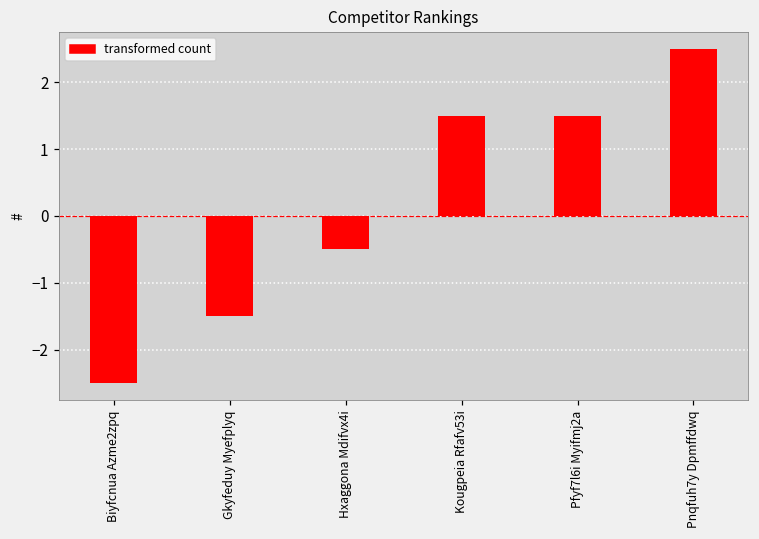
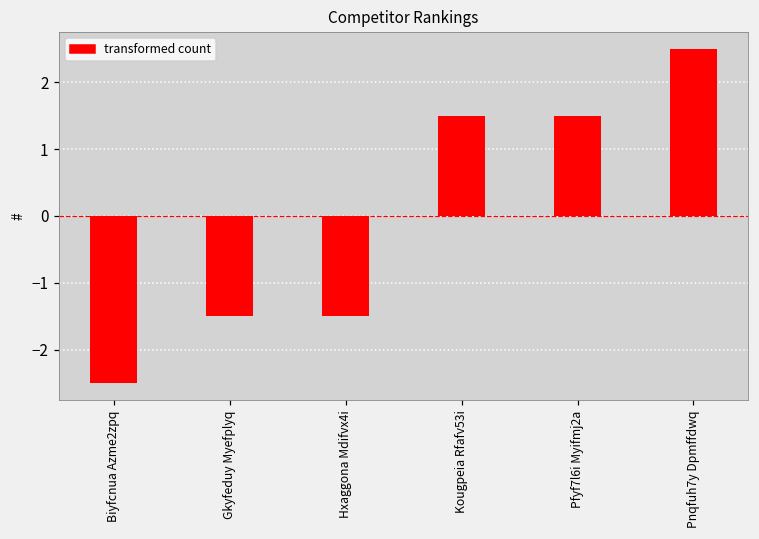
Hxaggona Mdifvx4i: -0.5 -> -1.5
